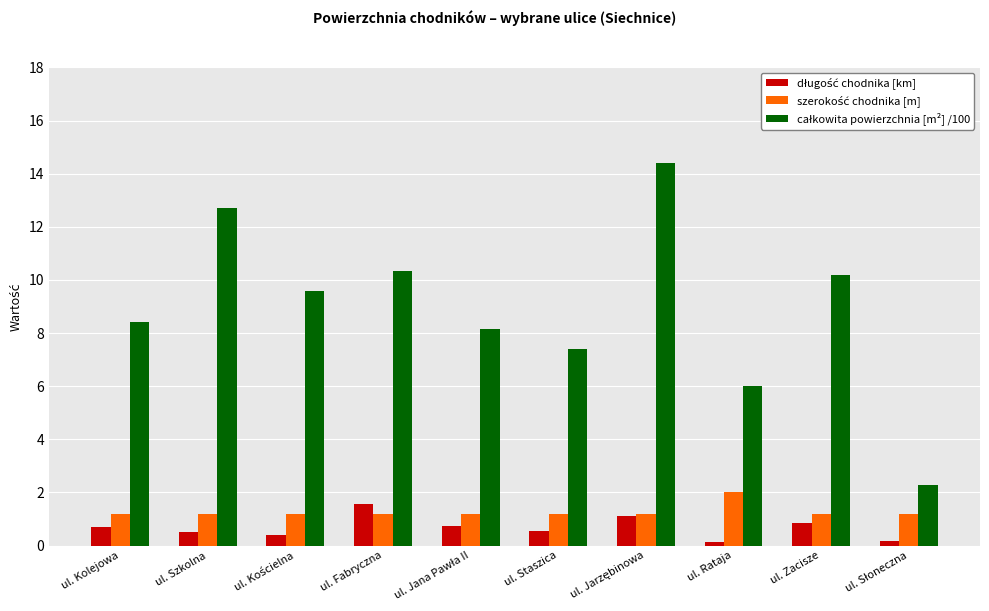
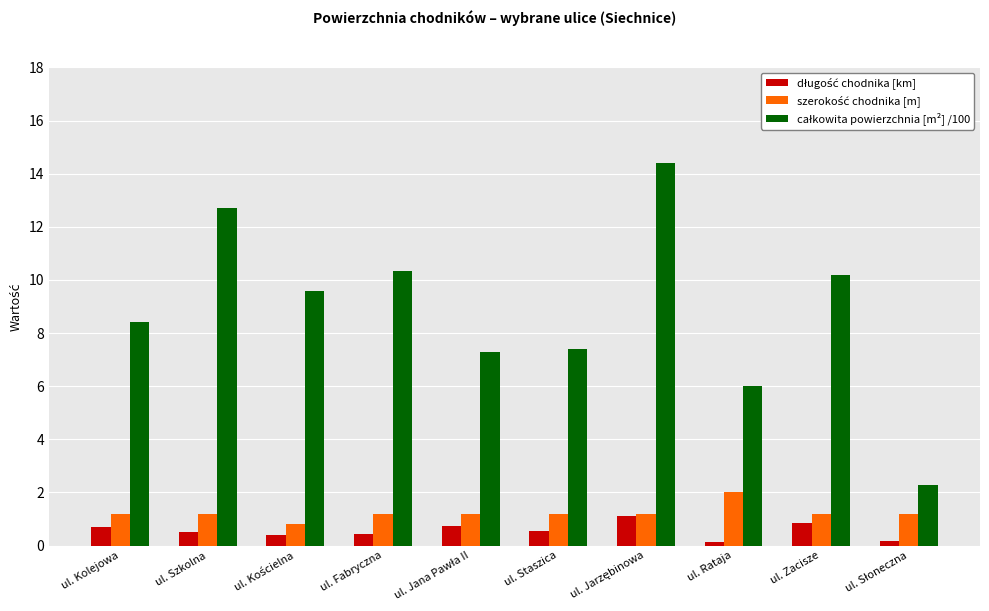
szerokość chodnika [m], ul. Kościelna: 1.2 -> 0.8
długość chodnika [km], ul. Fabryczna: 1.6 -> 0.4
całkowita powierzchnia [m²] /100, ul. Jana Pawła II: 8.2 -> 7.3
